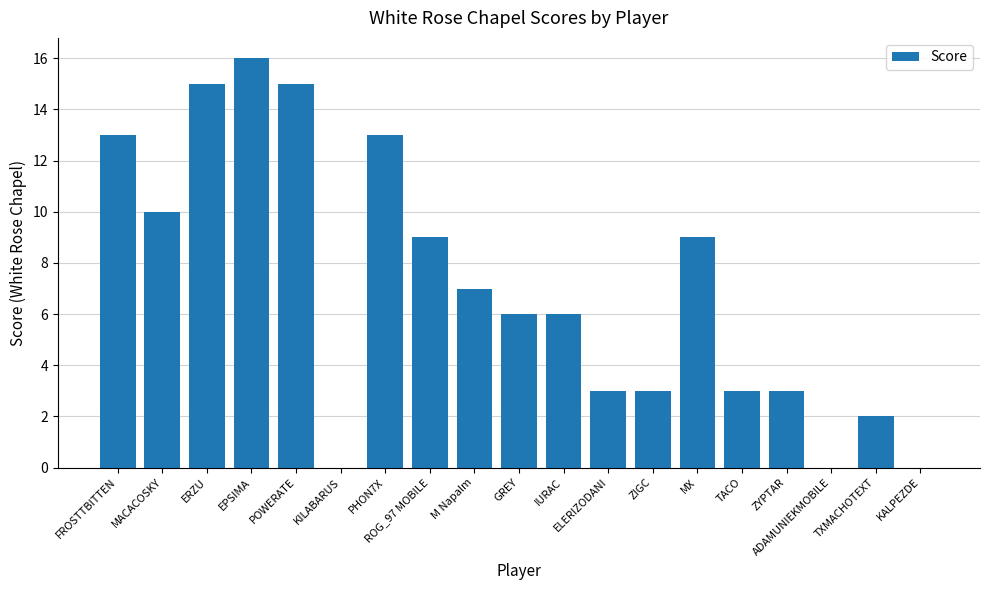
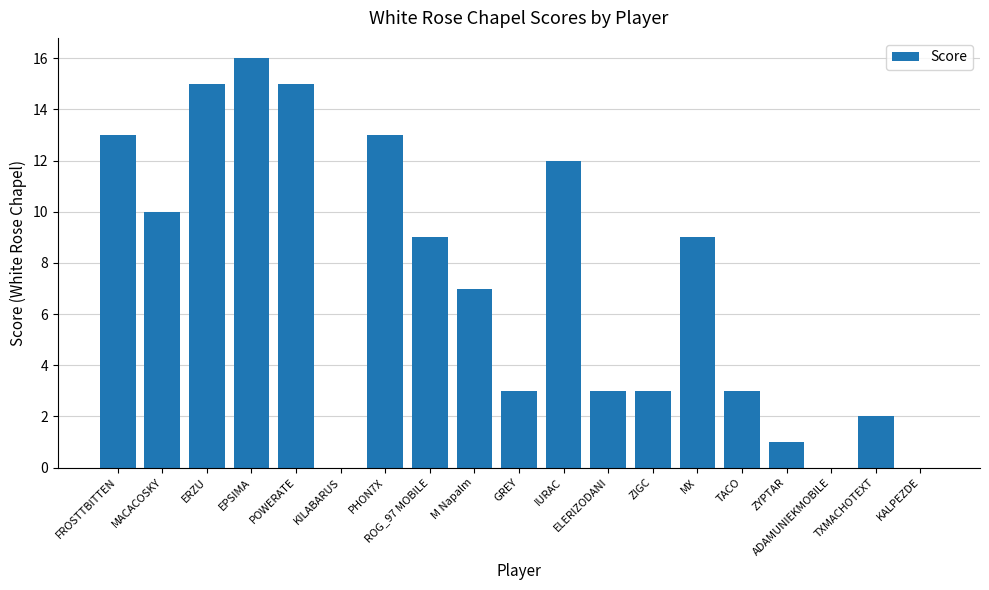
GREY: 6 -> 3
IURAC: 6 -> 12
ZYPTAR: 3 -> 1
